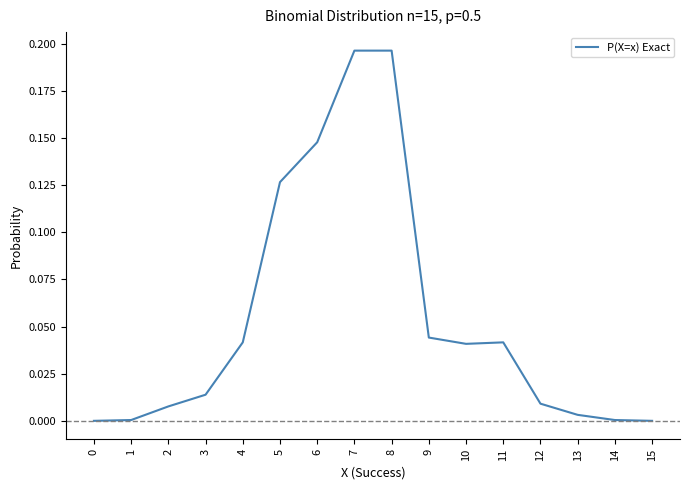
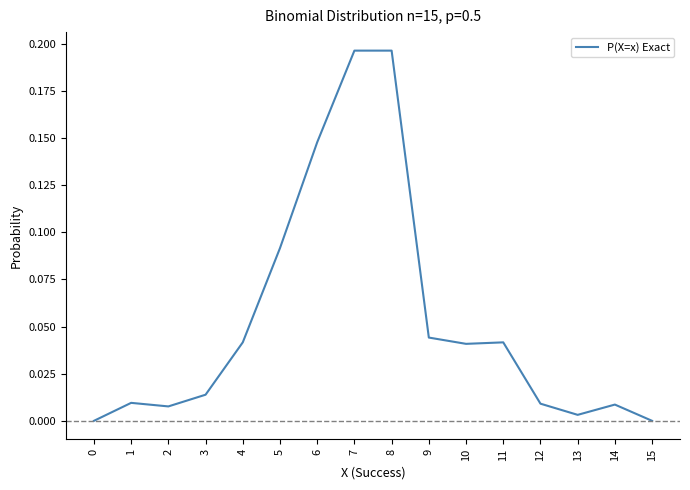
1: 0.000 -> 0.010
5: 0.127 -> 0.092
14: 0.000 -> 0.009
